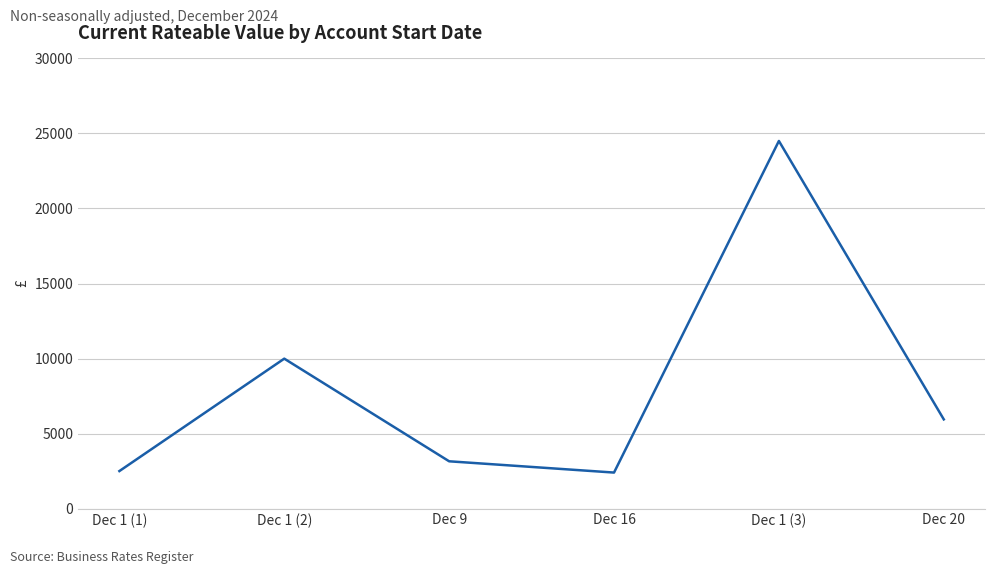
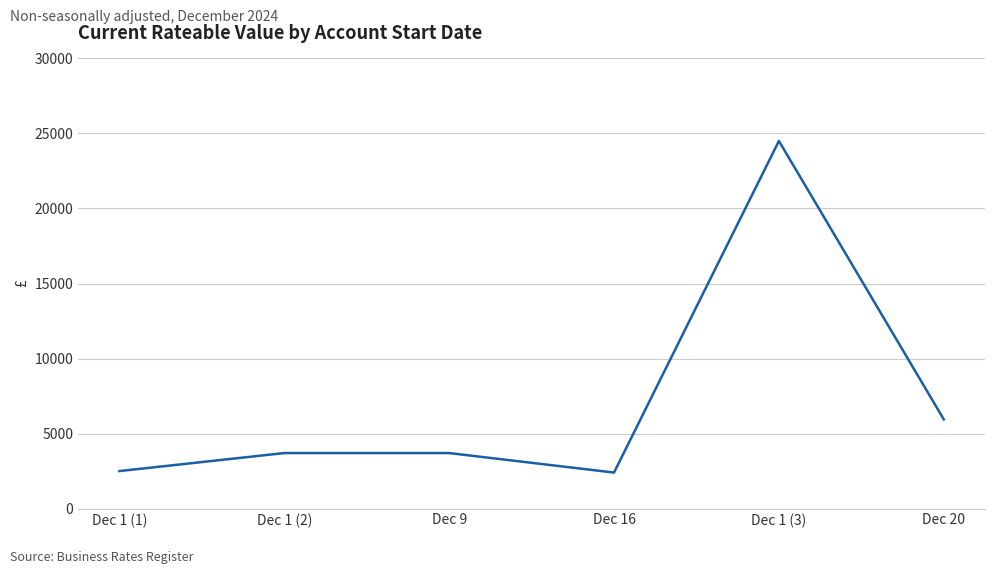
Dec 1 (2): 10000 -> 3700
Dec 9: 3200 -> 3700
